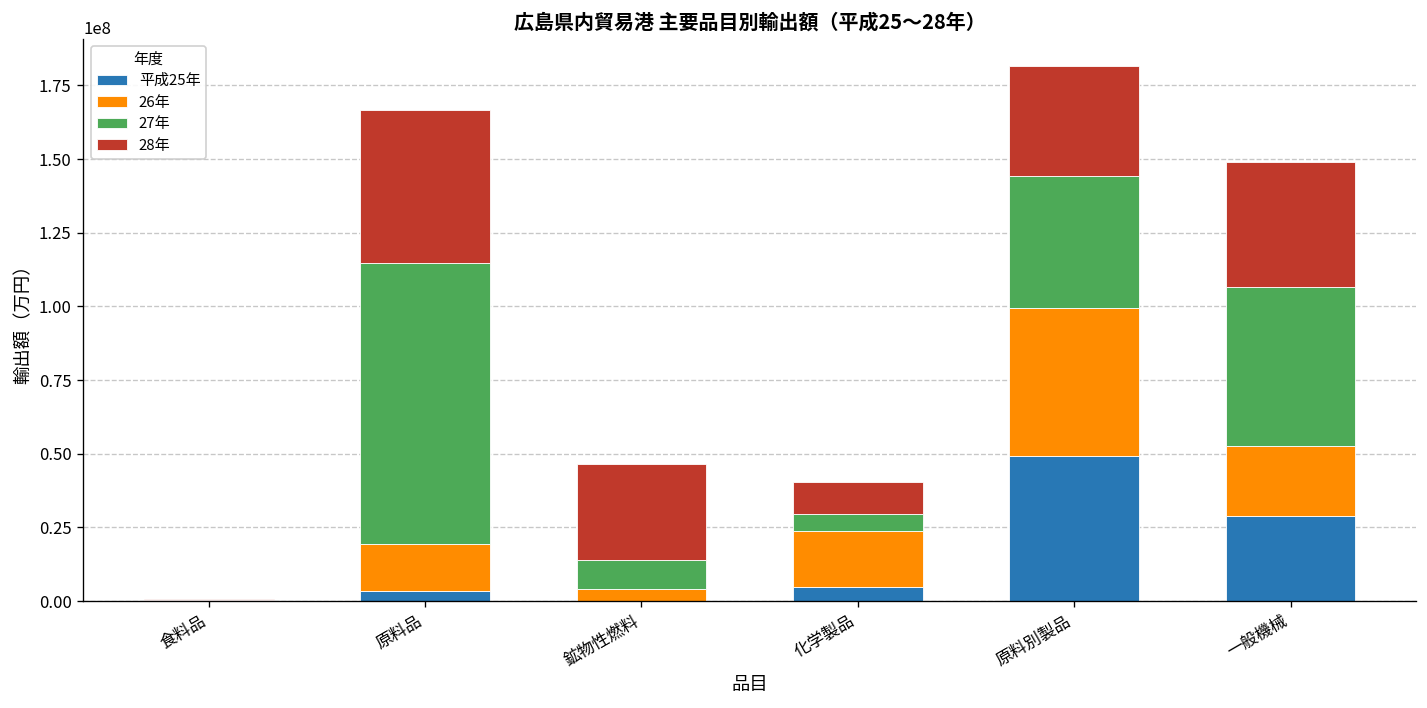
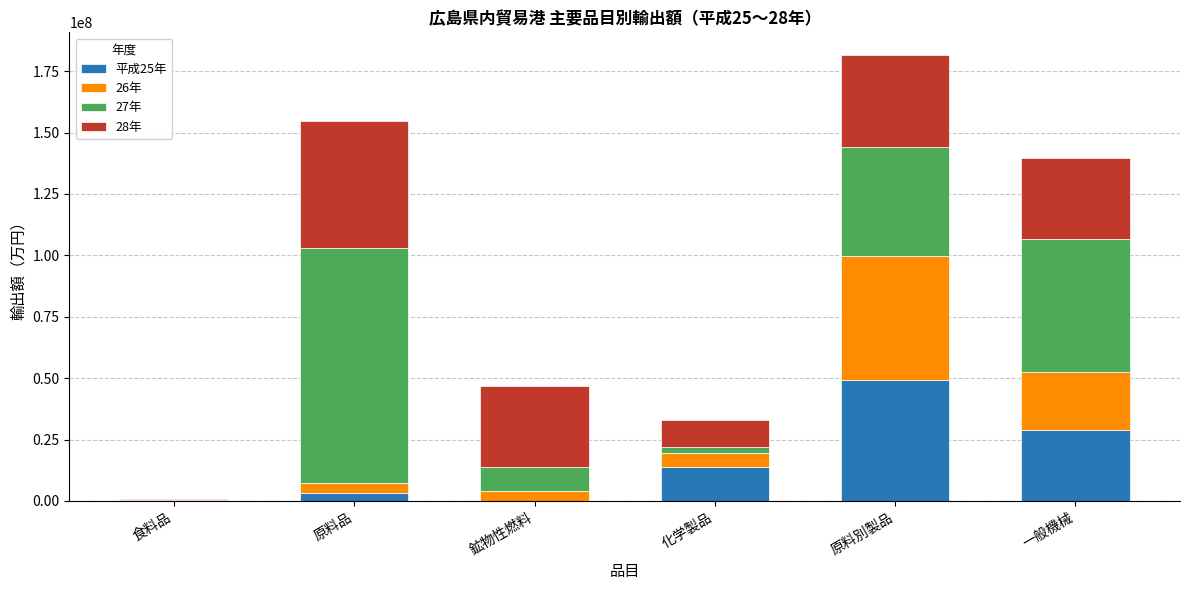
26年, 原料品: 16000000 -> 4000000
平成25年, 化学製品: 5000000 -> 14000000
26年, 化学製品: 19000000 -> 6000000
27年, 化学製品: 6000000 -> 2000000
28年, 一般機械: 42000000 -> 33000000
